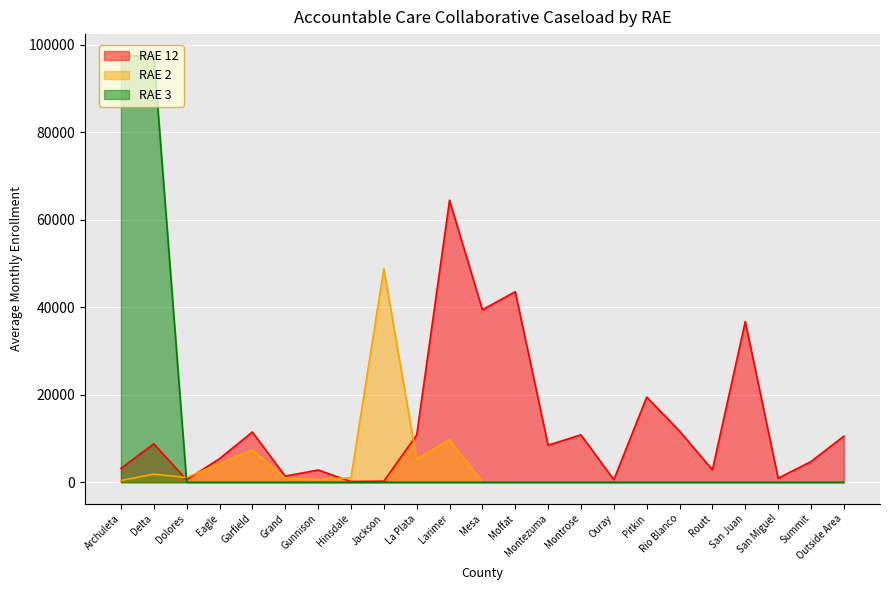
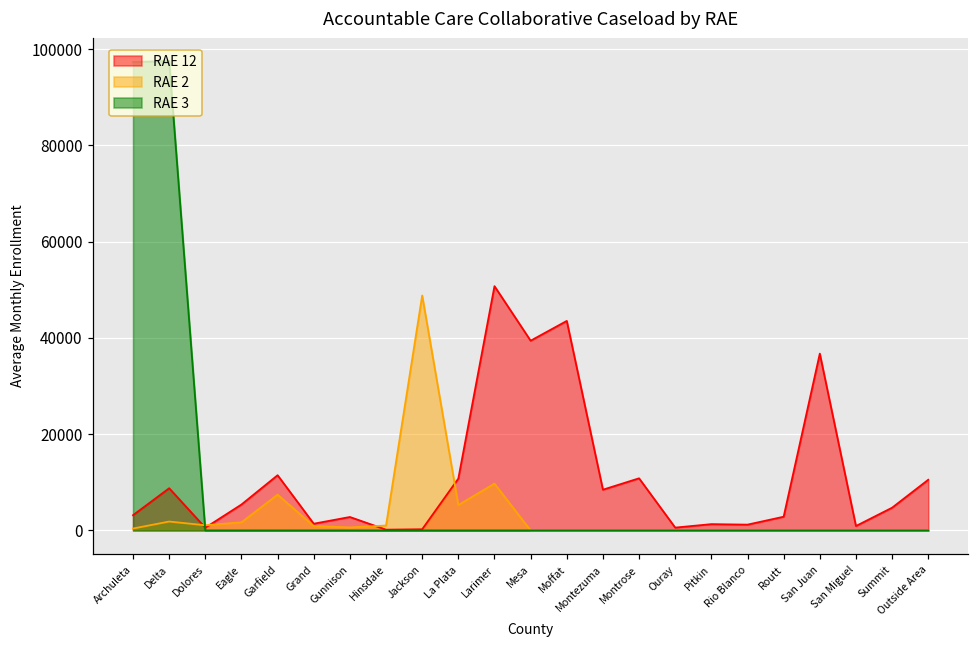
RAE 2, Eagle: 4000 -> 2000
RAE 12, Larimer: 64000 -> 51000
RAE 12, Pitkin: 19000 -> 1000
RAE 12, Rio Blanco: 12000 -> 1000
